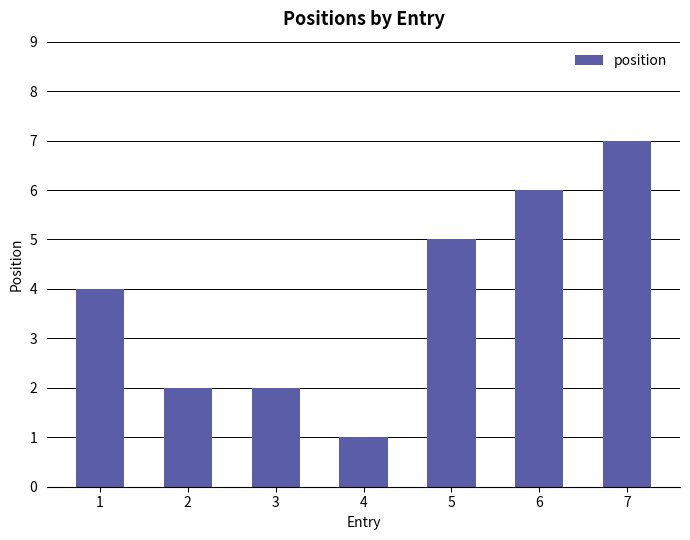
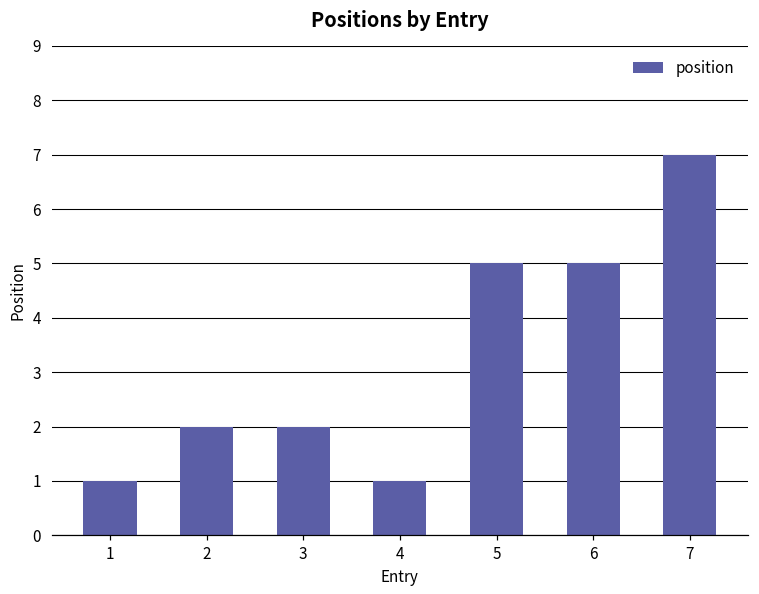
1: 4 -> 1
6: 6 -> 5
